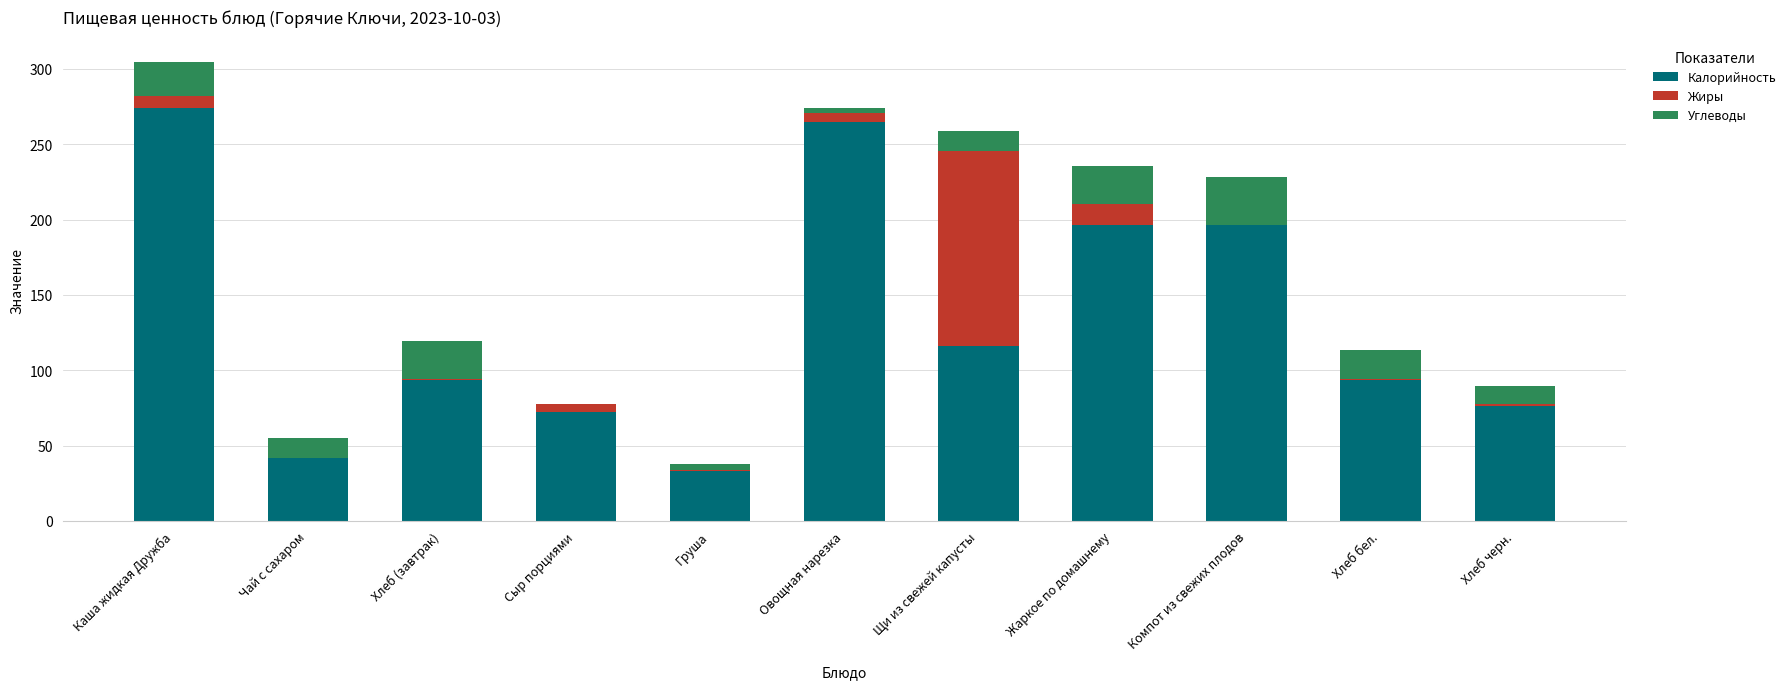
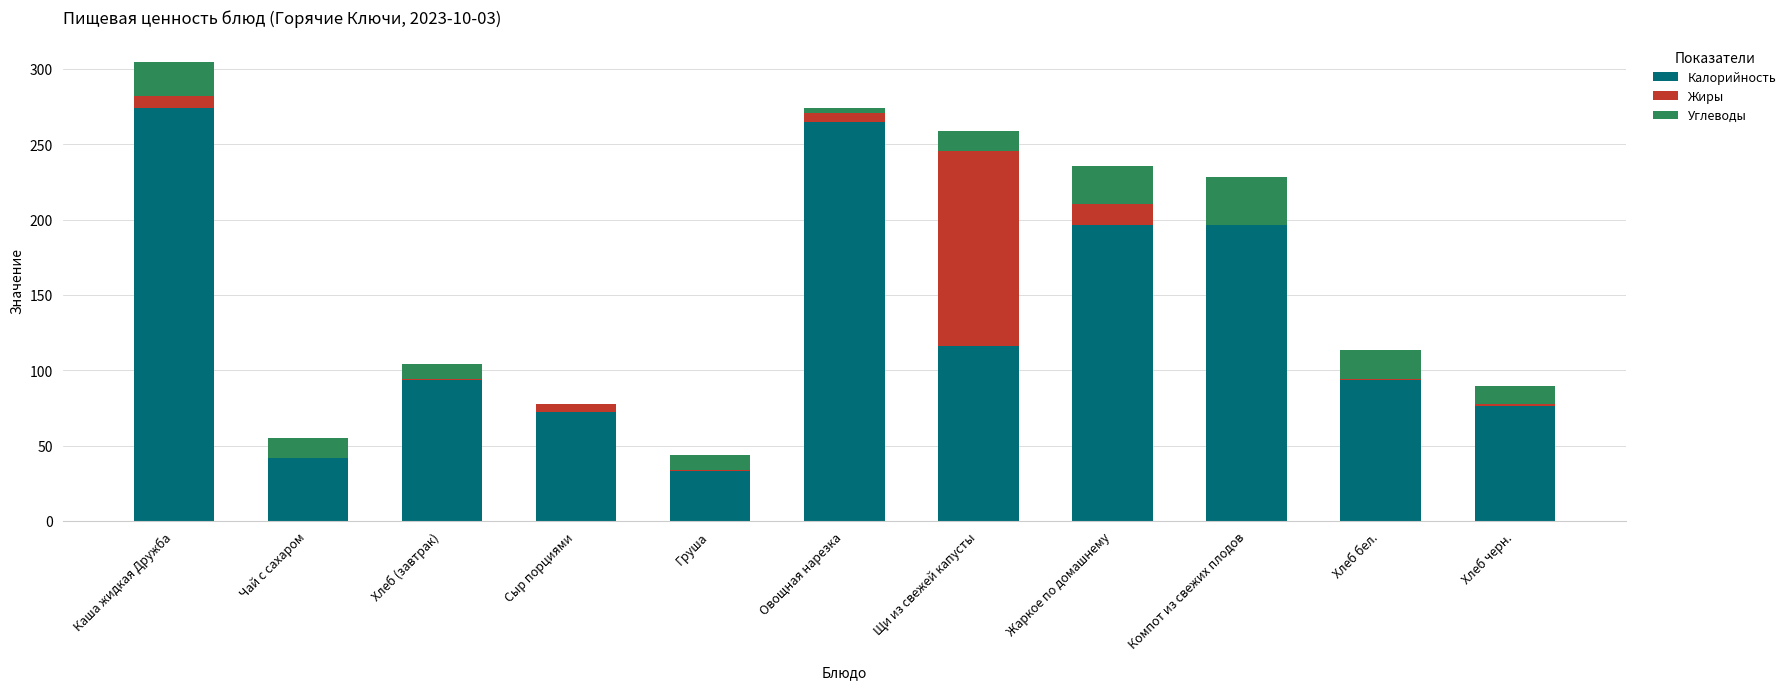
Углеводы, Хлеб (завтрак): 25 -> 10
Углеводы, Груша: 4 -> 10
